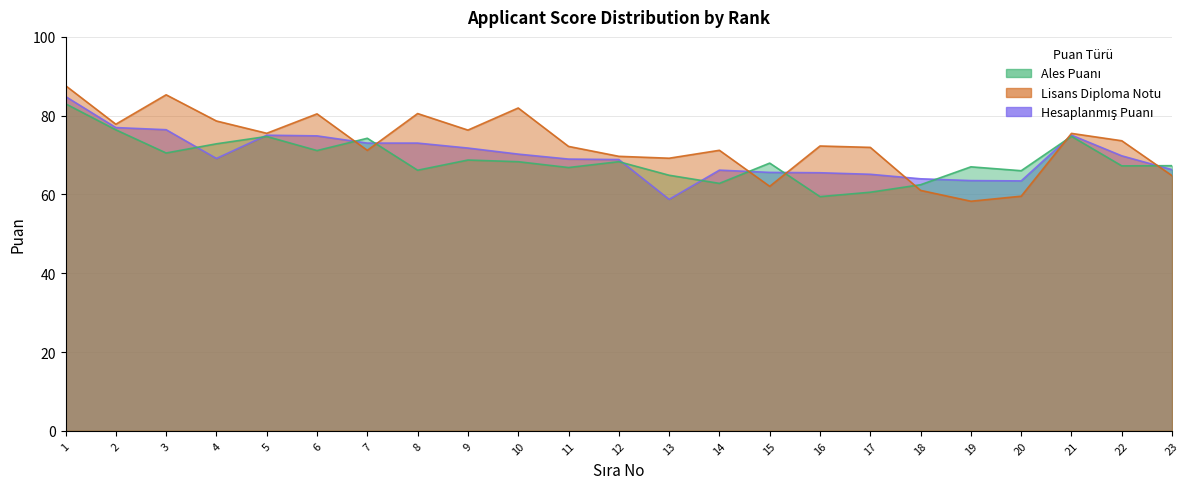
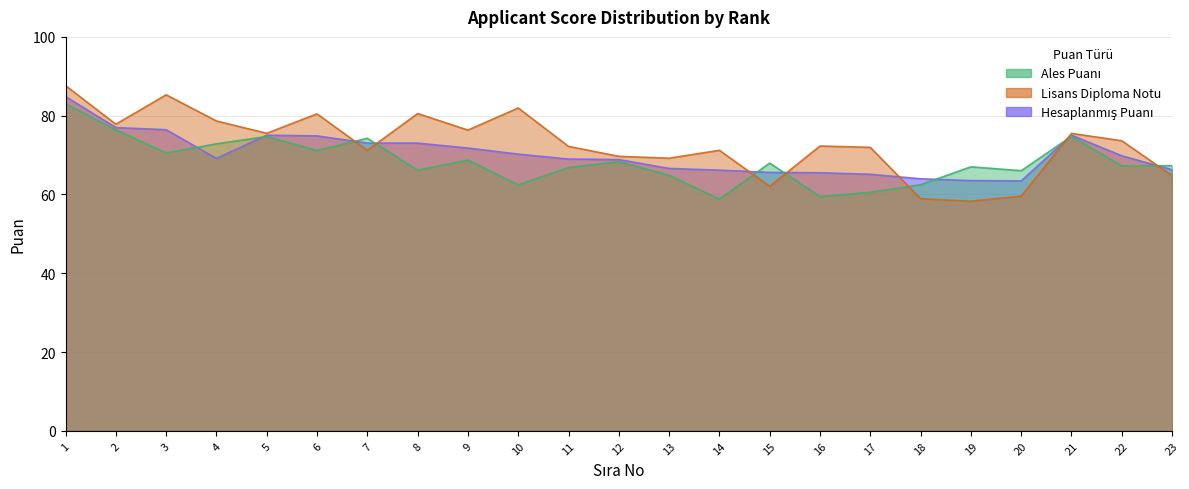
Ales Puanı, 10: 68 -> 62
Hesaplanmış Puanı, 13: 59 -> 67
Ales Puanı, 14: 63 -> 59
Lisans Diploma Notu, 18: 61 -> 59
